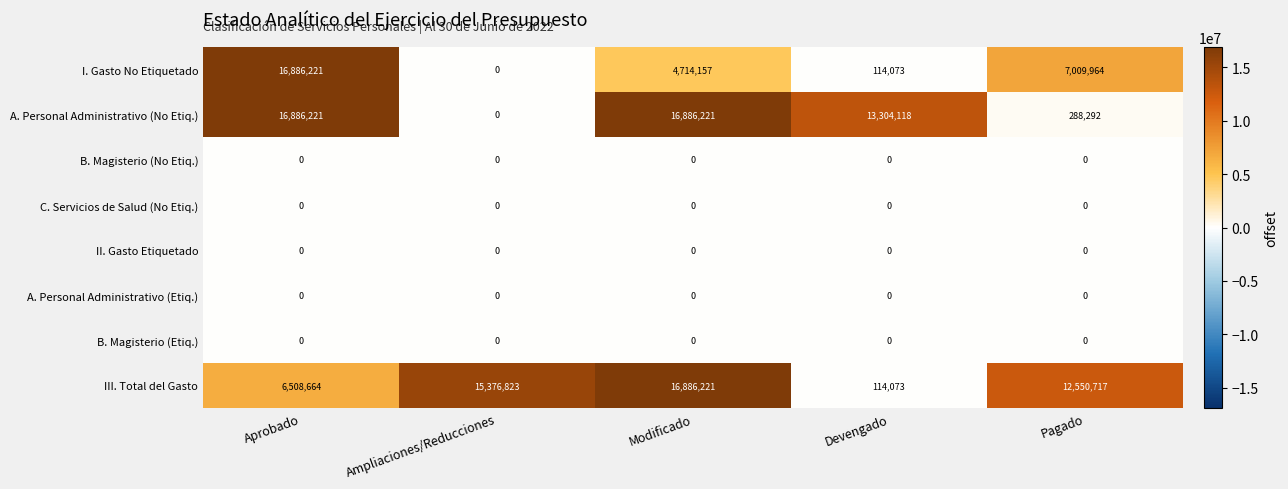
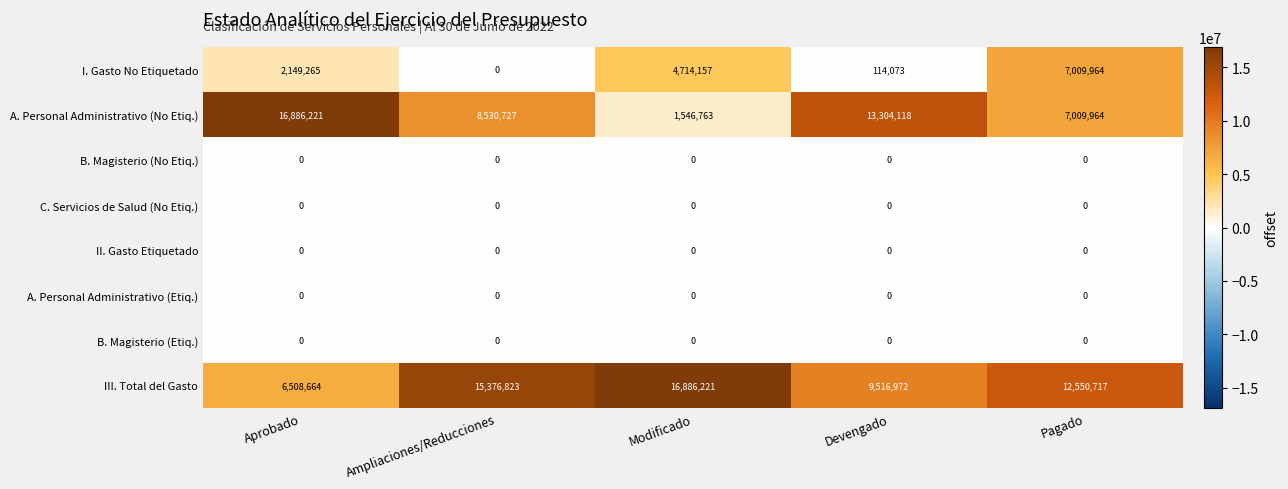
I. Gasto No Etiquetado, Aprobado: 16,886,221 -> 2,149,265
A. Personal Administrativo (No Etiq.), Ampliaciones/Reducciones: 0 -> 8,530,727
A. Personal Administrativo (No Etiq.), Modificado: 16,886,221 -> 1,546,763
A. Personal Administrativo (No Etiq.), Pagado: 288,292 -> 7,009,964
III. Total del Gasto, Devengado: 114,073 -> 9,516,972
